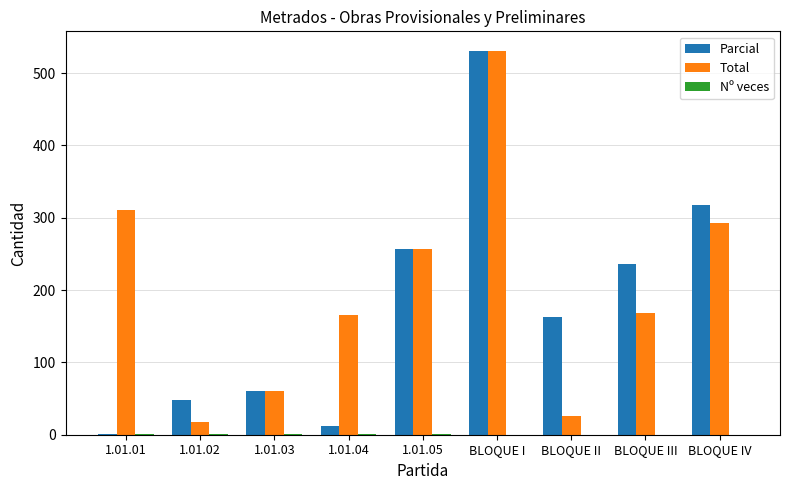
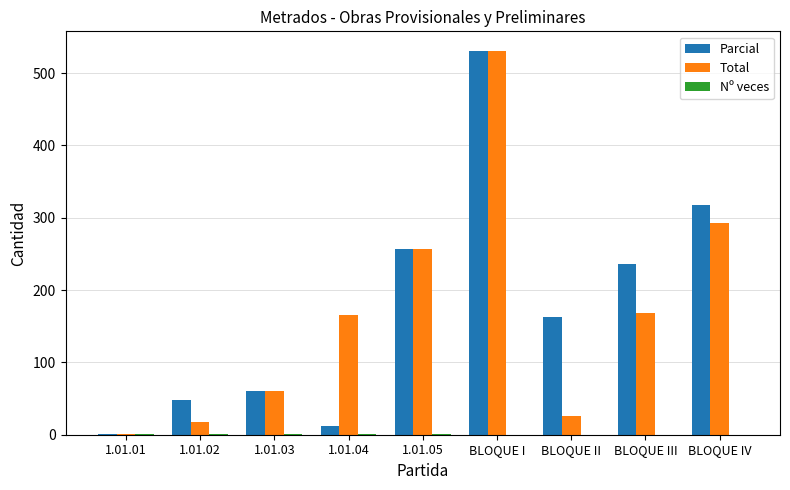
Total, 1.01.01: 310 -> 0
